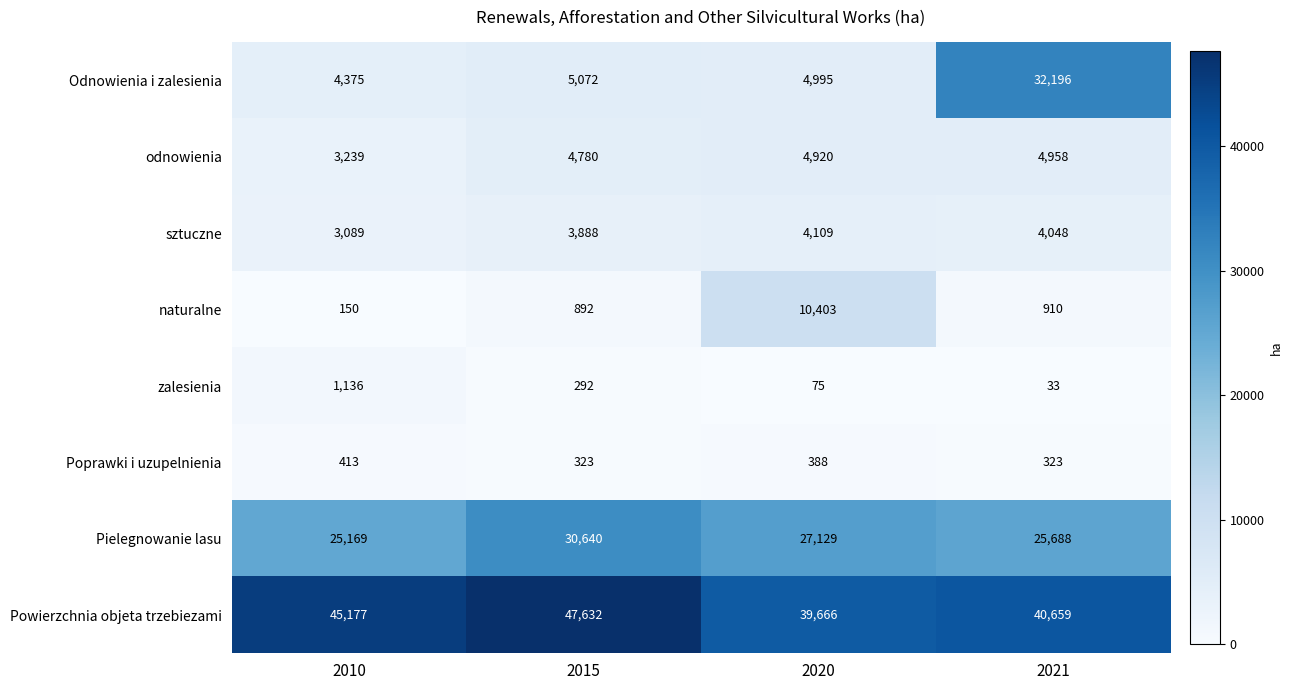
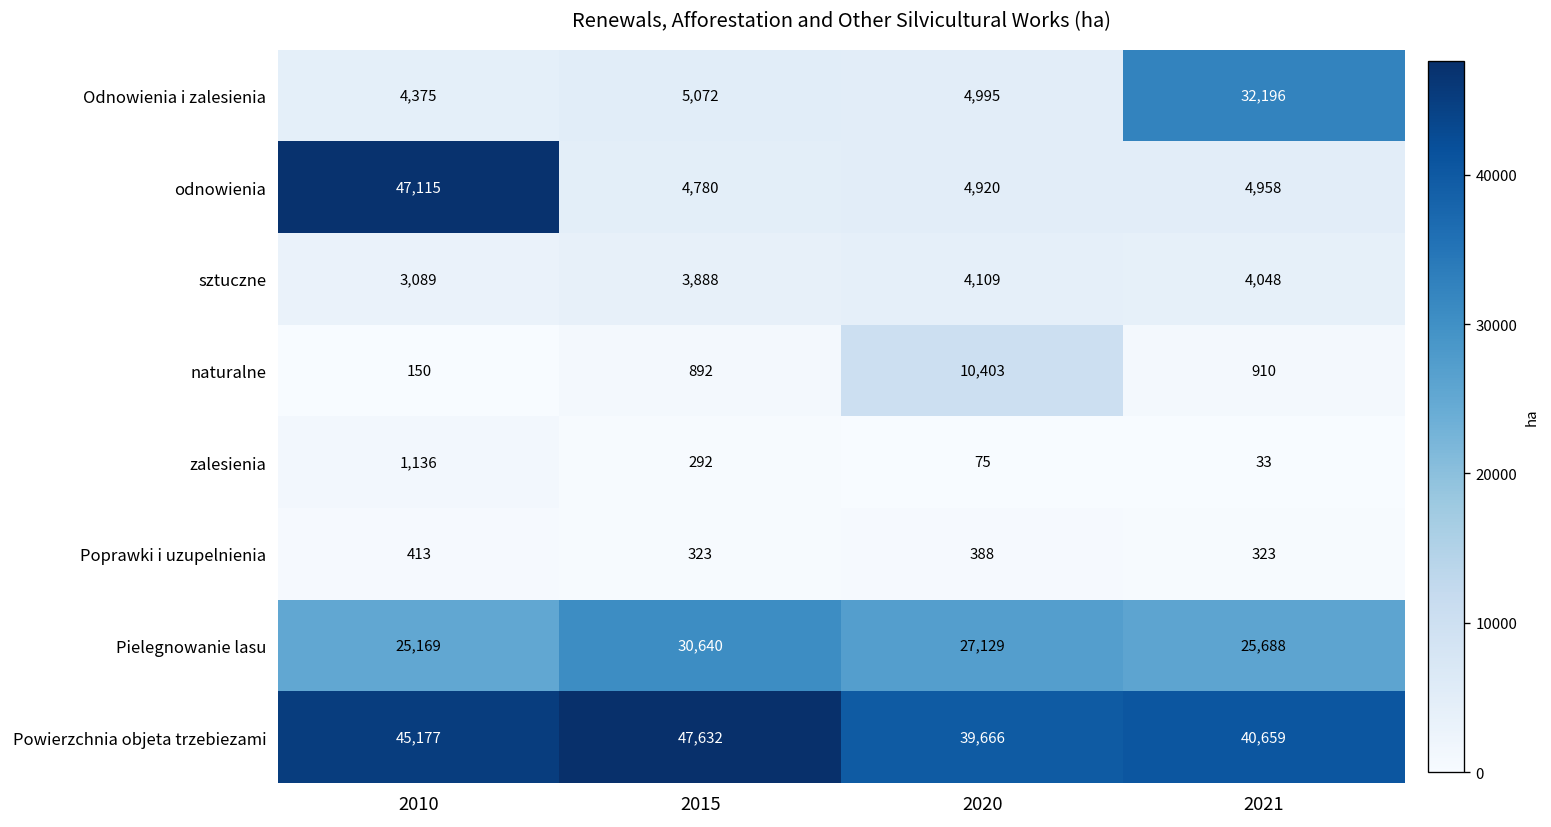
odnowienia, 2010: 3,239 -> 47,115
